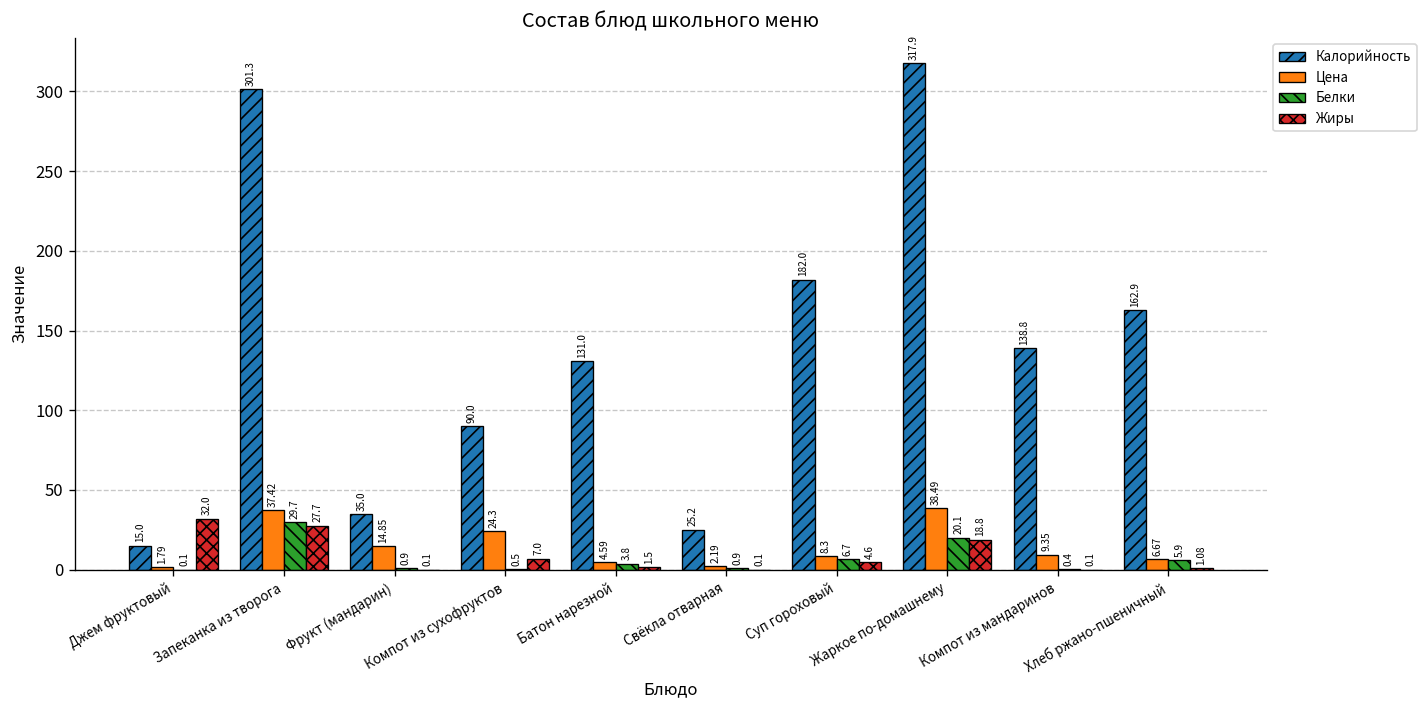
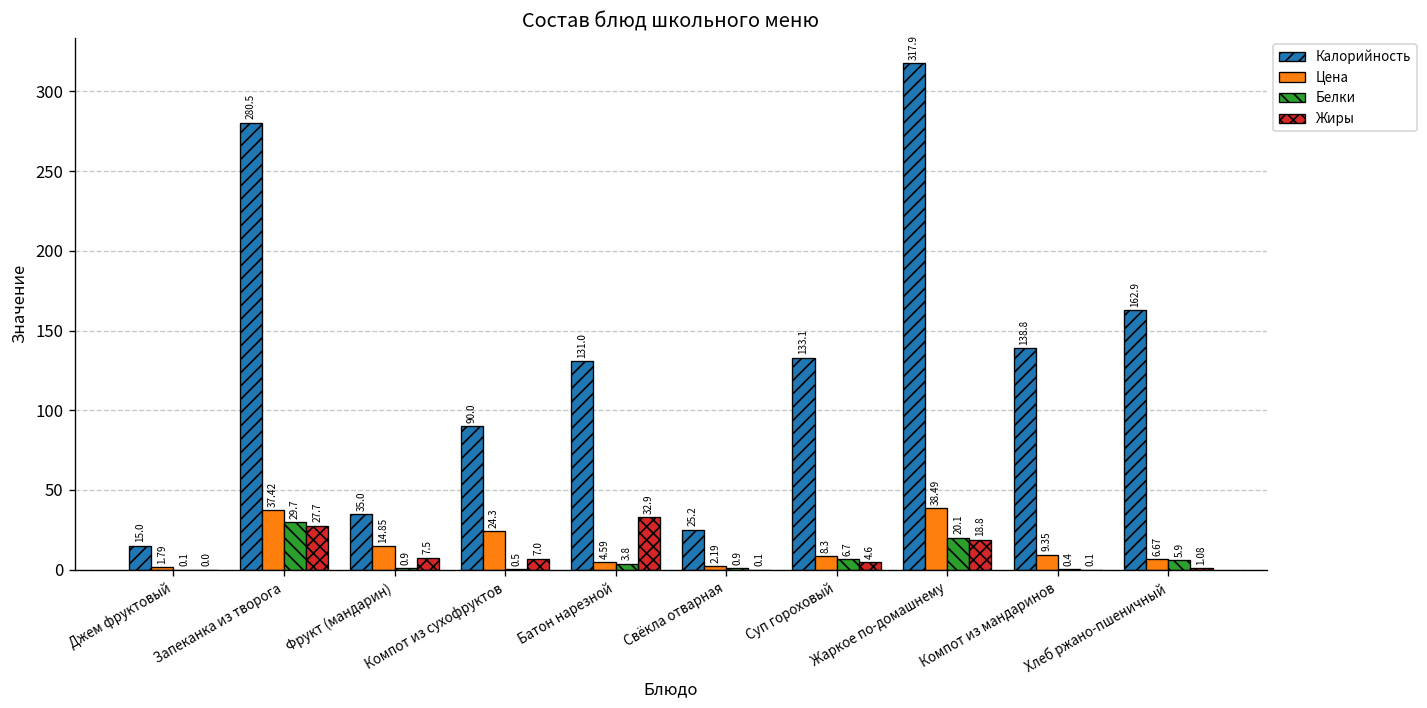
Жиры, Джем фруктовый: 32.0 -> 0.0
Калорийность, Запеканка из творога: 301.3 -> 280.5
Жиры, Фрукт (мандарин): 0.1 -> 7.5
Жиры, Батон нарезной: 1.5 -> 32.9
Калорийность, Суп гороховый: 182.0 -> 133.1
